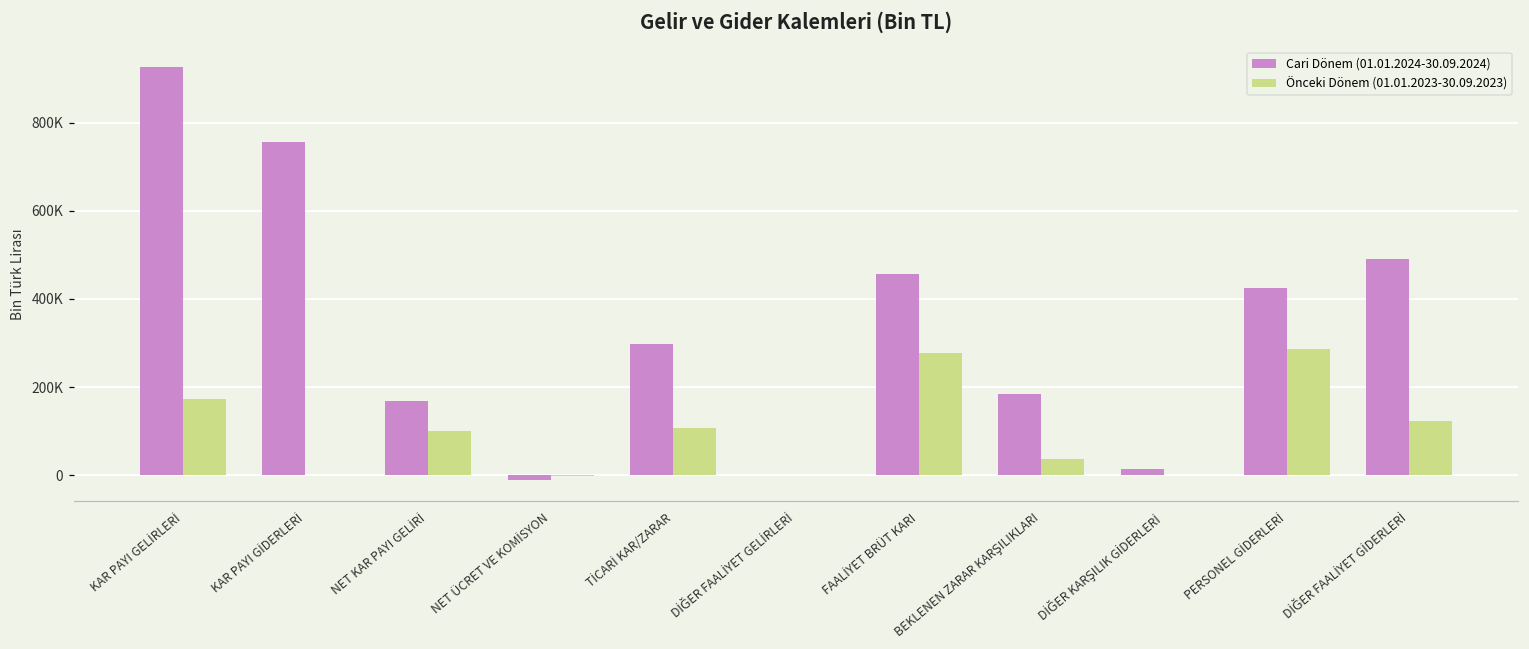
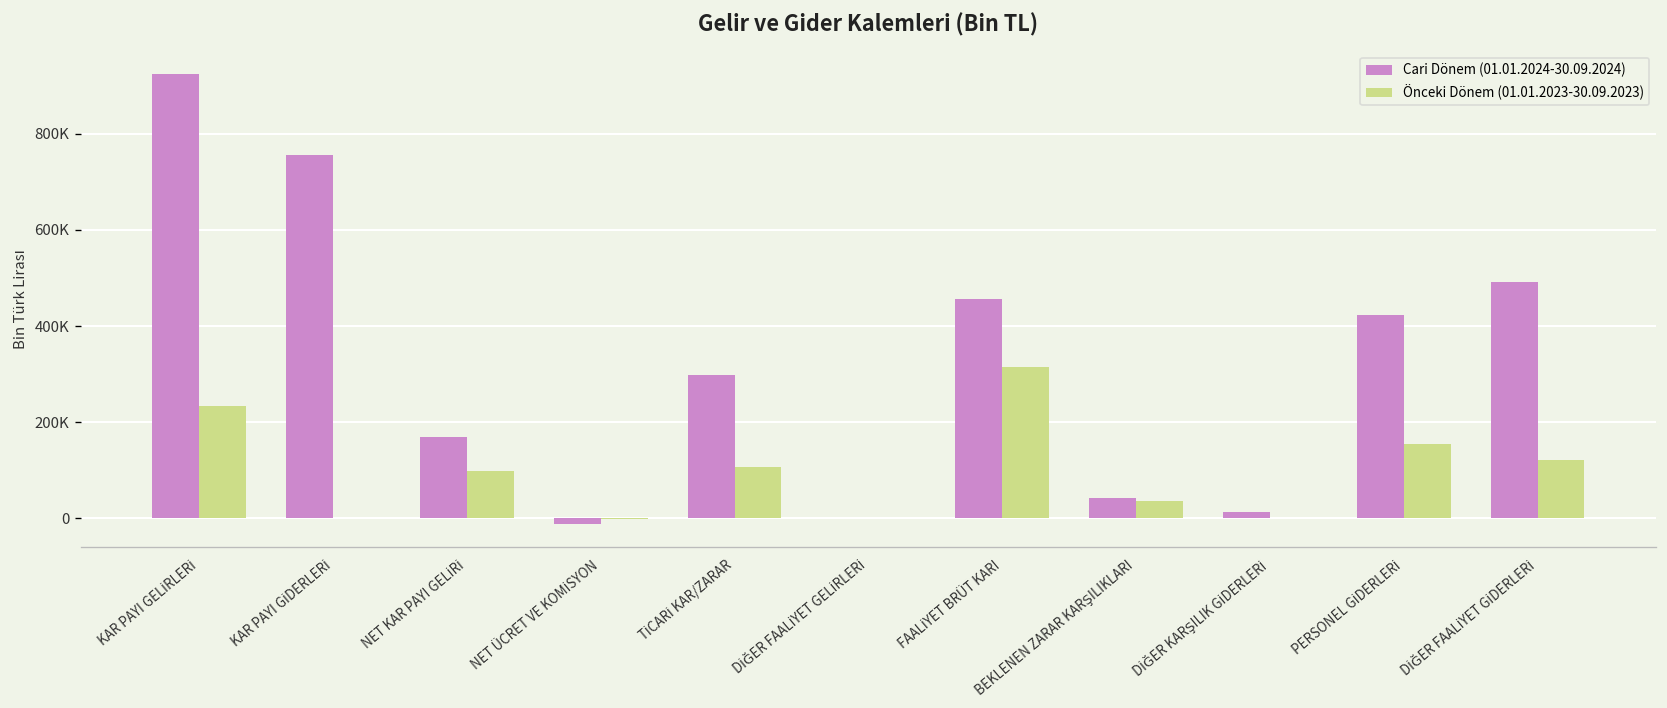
Önceki Dönem (01.01.2023-30.09.2023), KAR PAYI GELİRLERİ: 170000 -> 230000
Önceki Dönem (01.01.2023-30.09.2023), FAALİYET BRÜT KARI: 280000 -> 310000
Cari Dönem (01.01.2024-30.09.2024), BEKLENEN ZARAR KARŞILIKLARI: 180000 -> 40000
Önceki Dönem (01.01.2023-30.09.2023), PERSONEL GİDERLERİ: 290000 -> 150000
